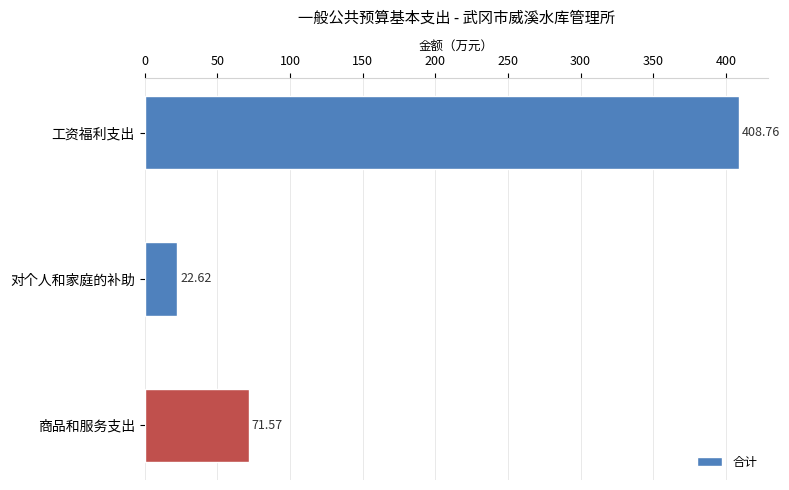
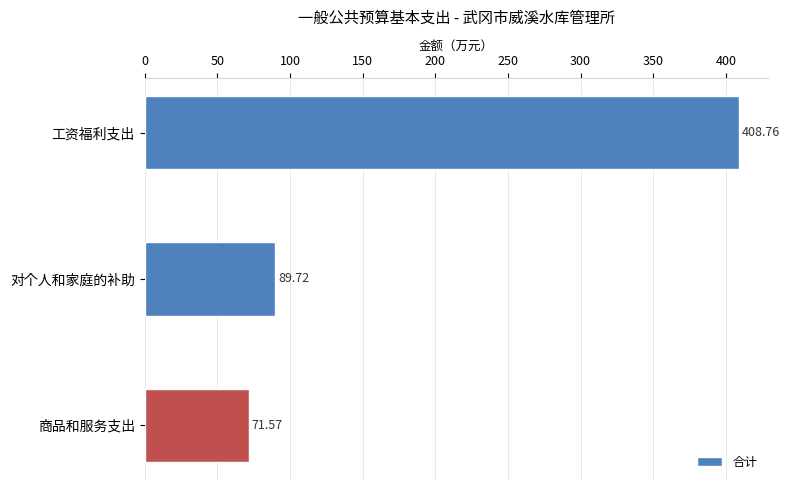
对个人和家庭的补助: 22.62 -> 89.72
